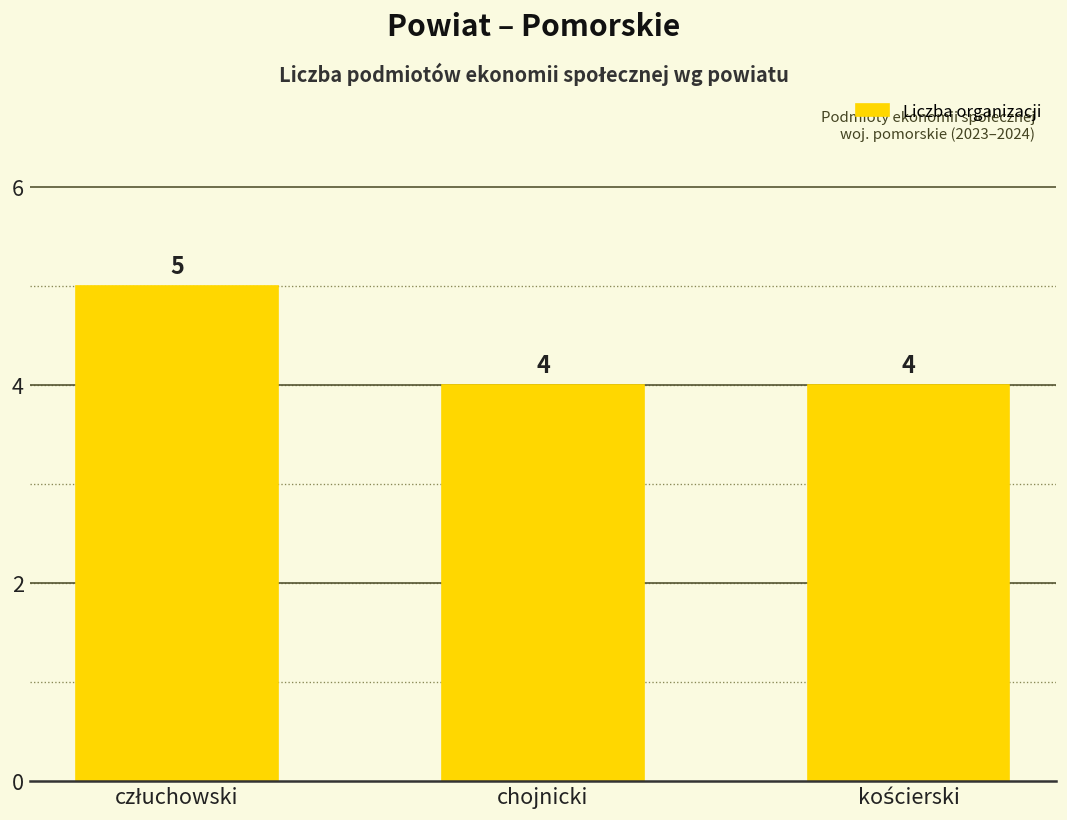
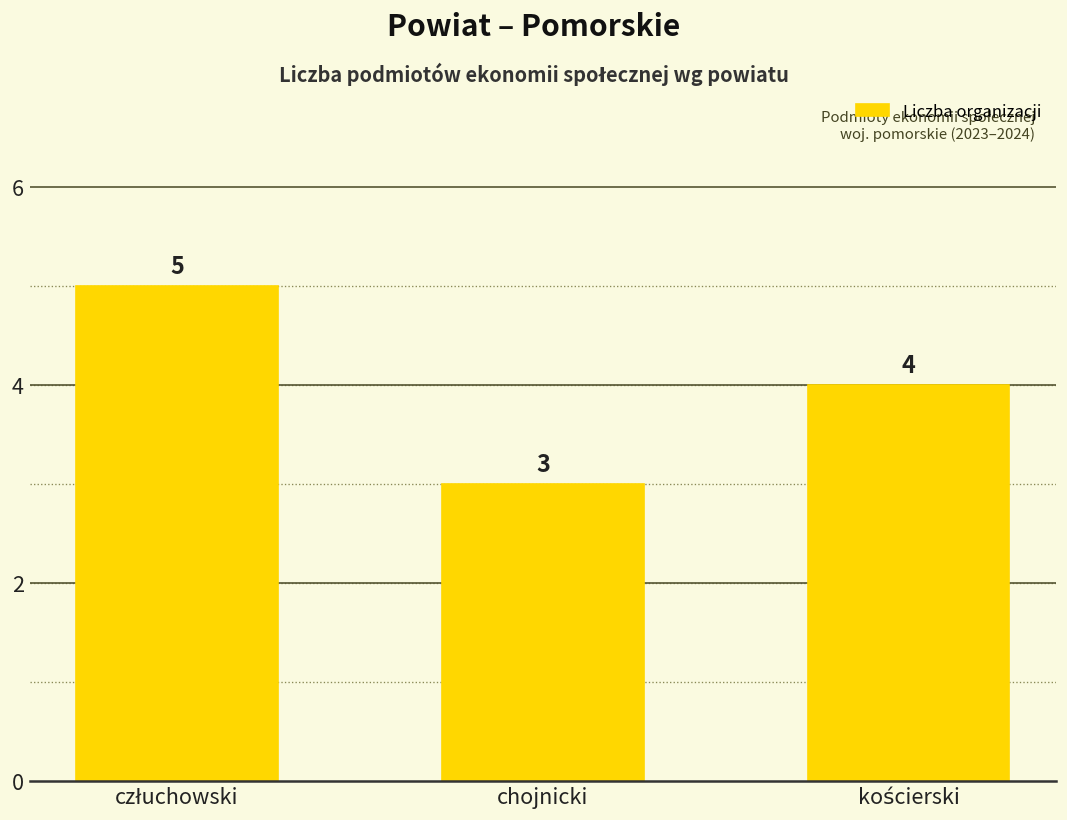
chojnicki: 4 -> 3
